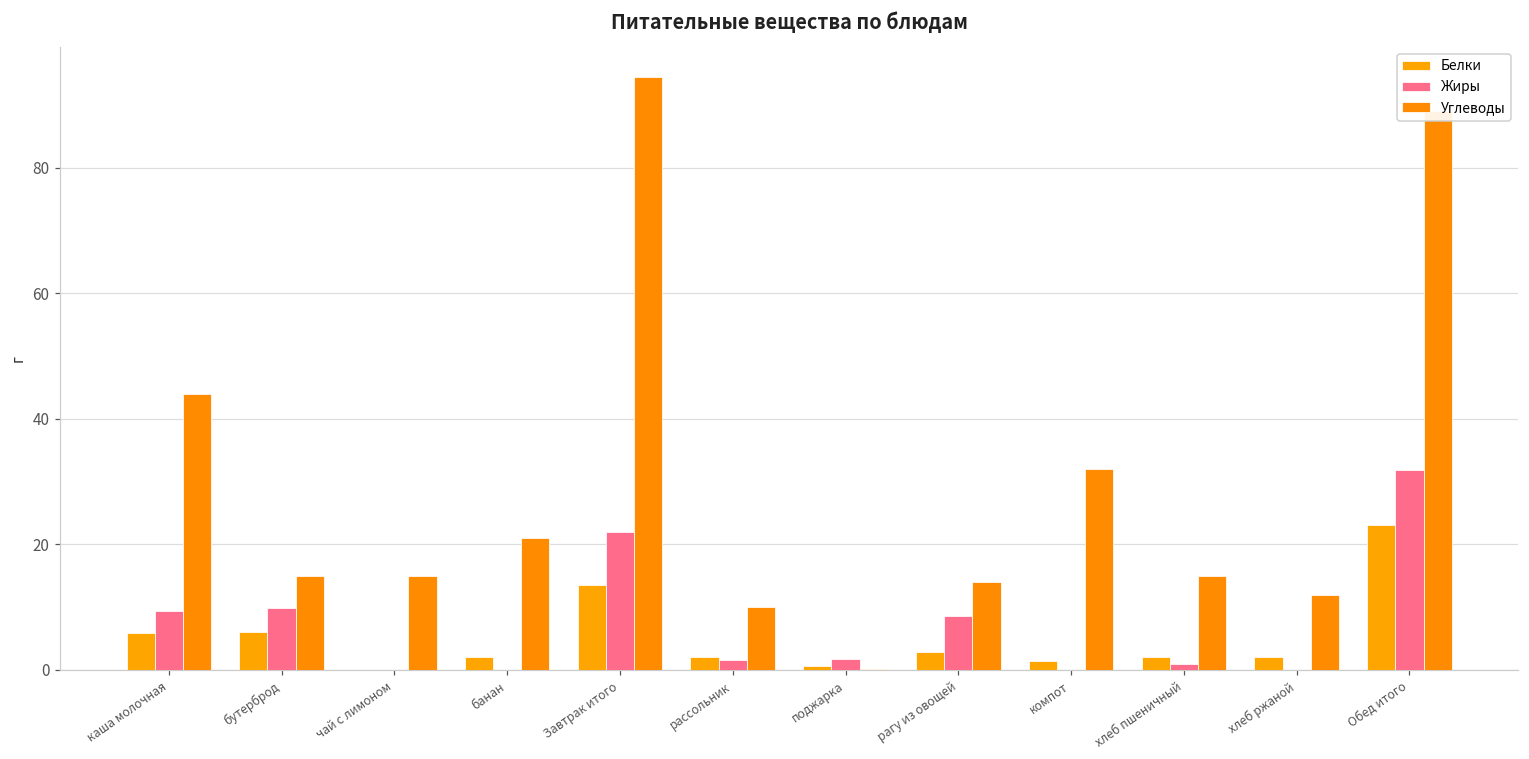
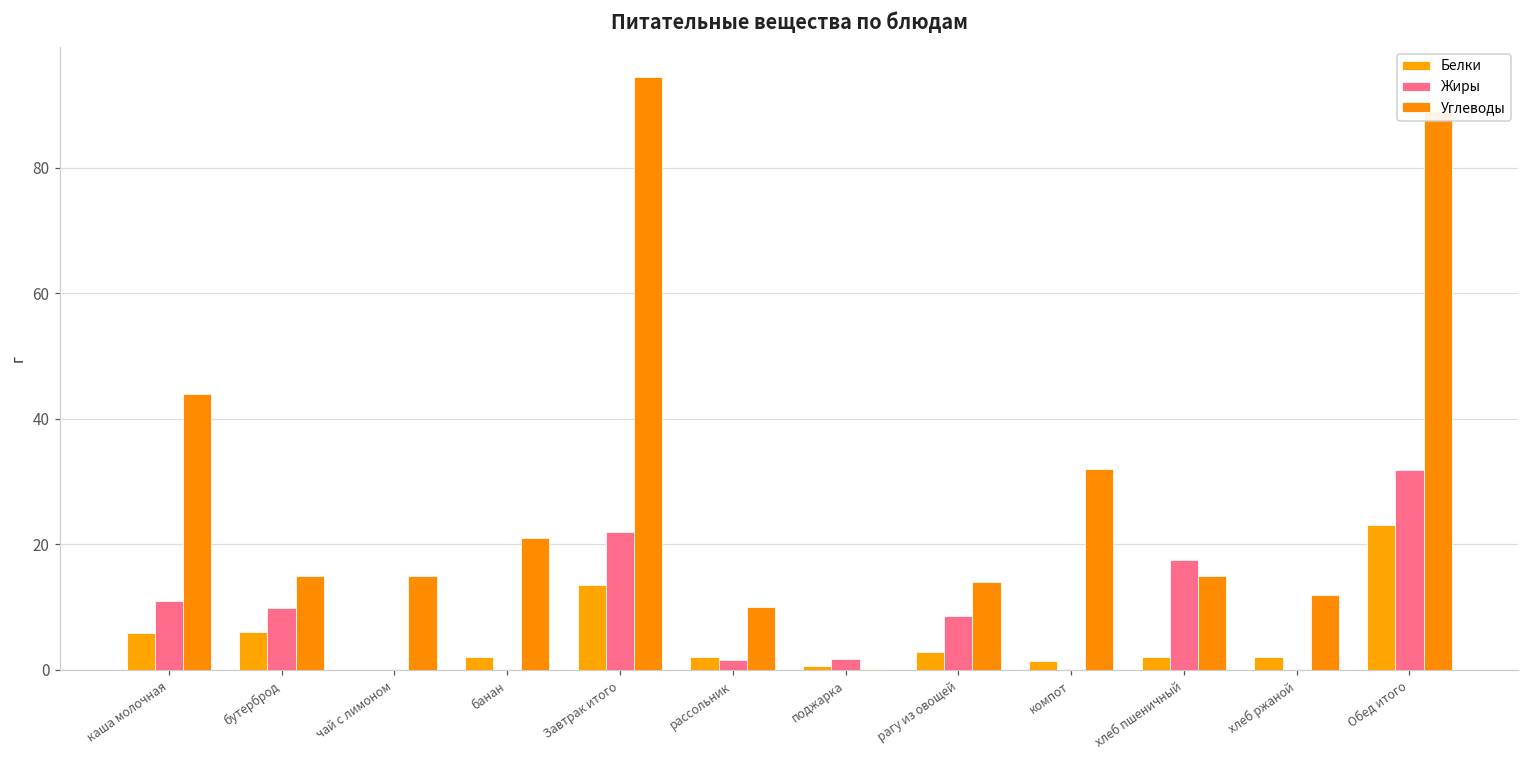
Жиры, каша молочная: 9 -> 11
Жиры, хлеб пшеничный: 1 -> 18
